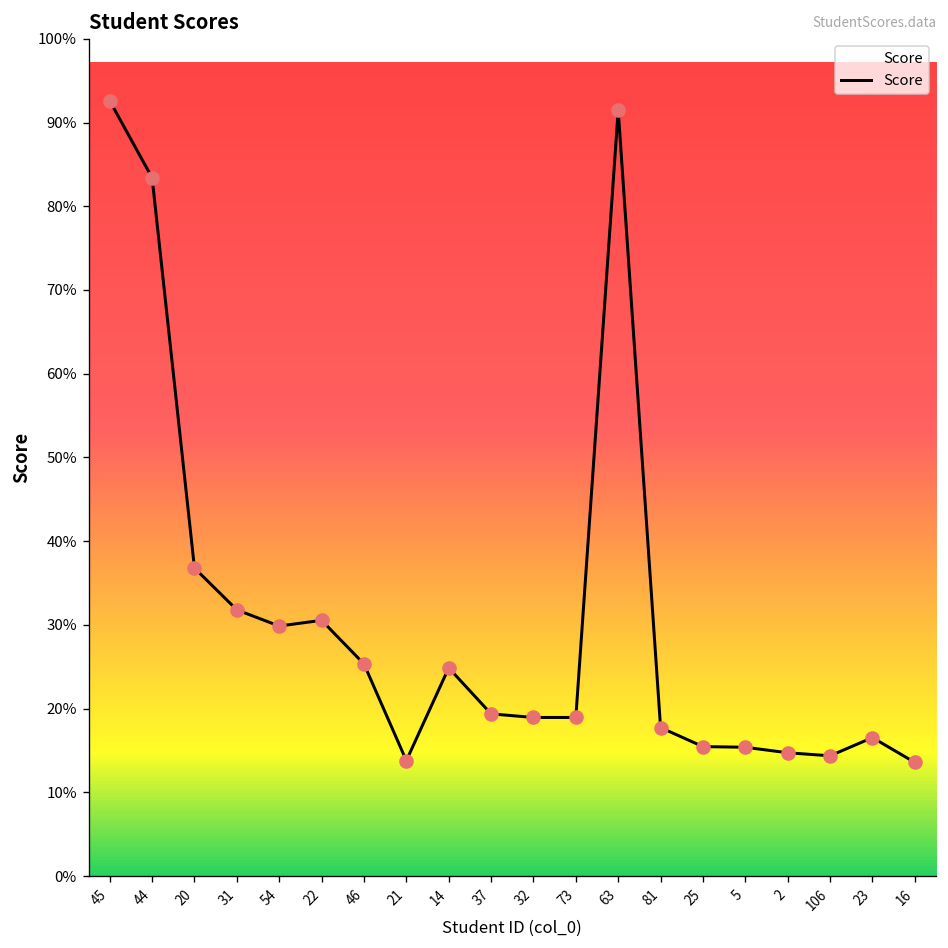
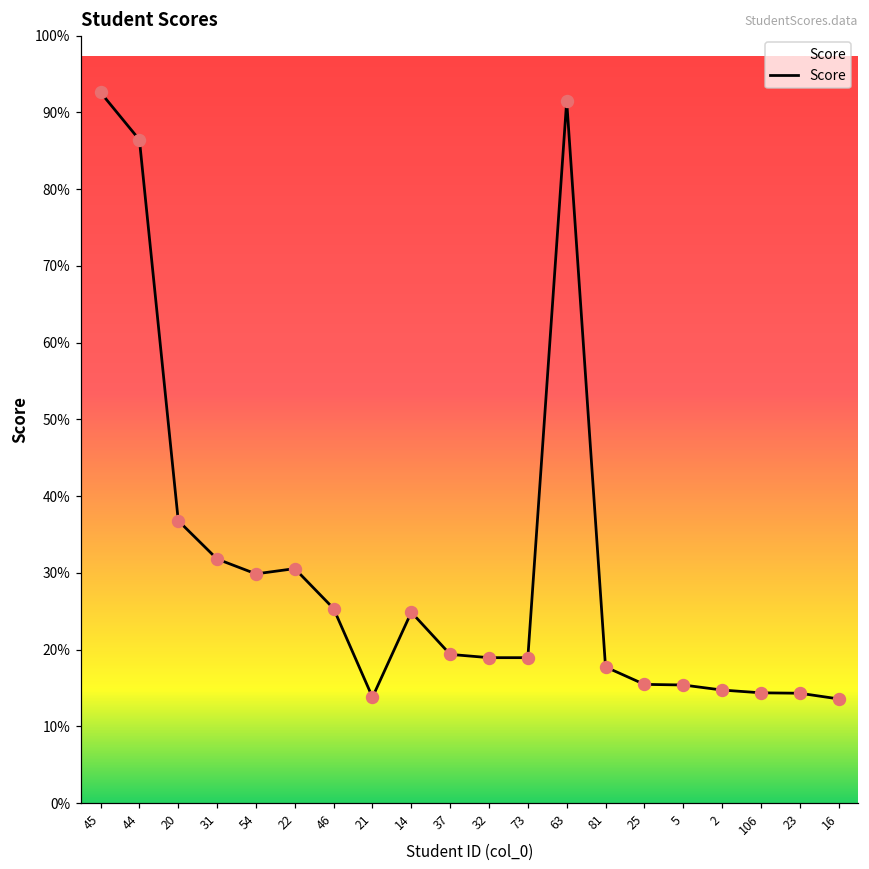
44: 83% -> 86%
23: 17% -> 14%
